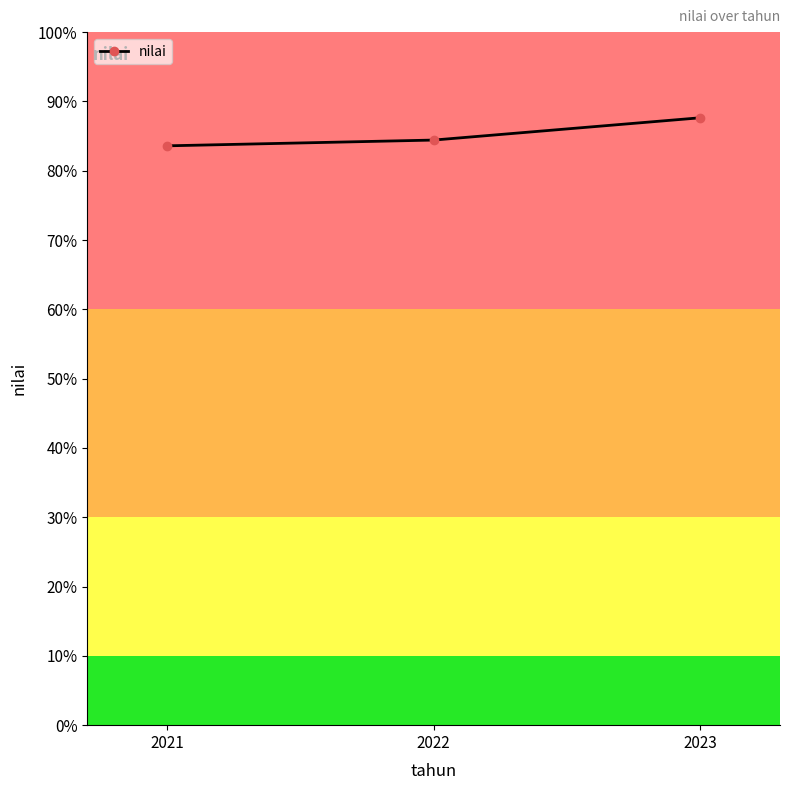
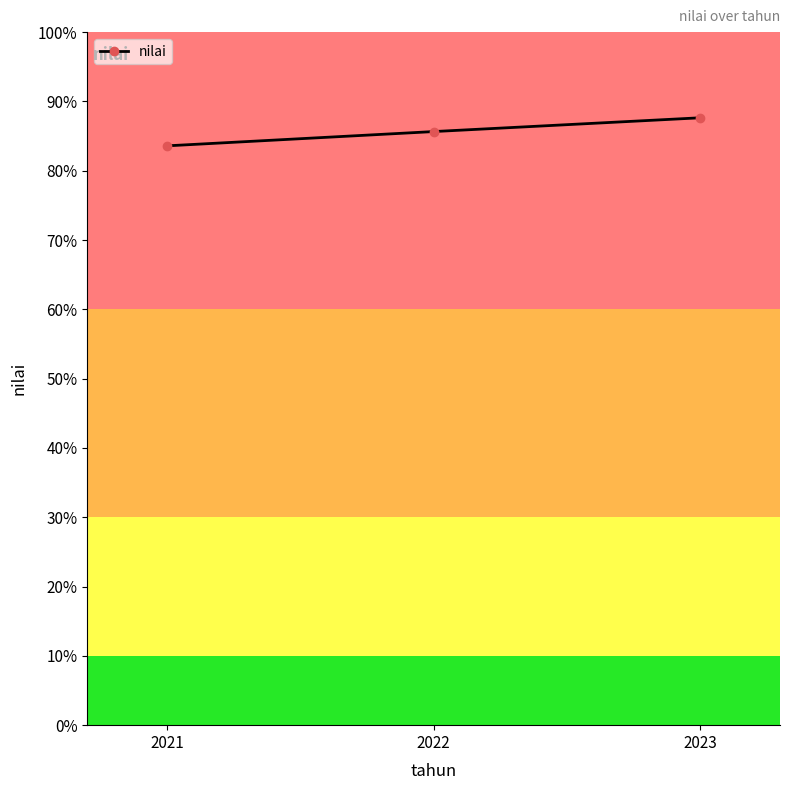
2022: 84% -> 86%
